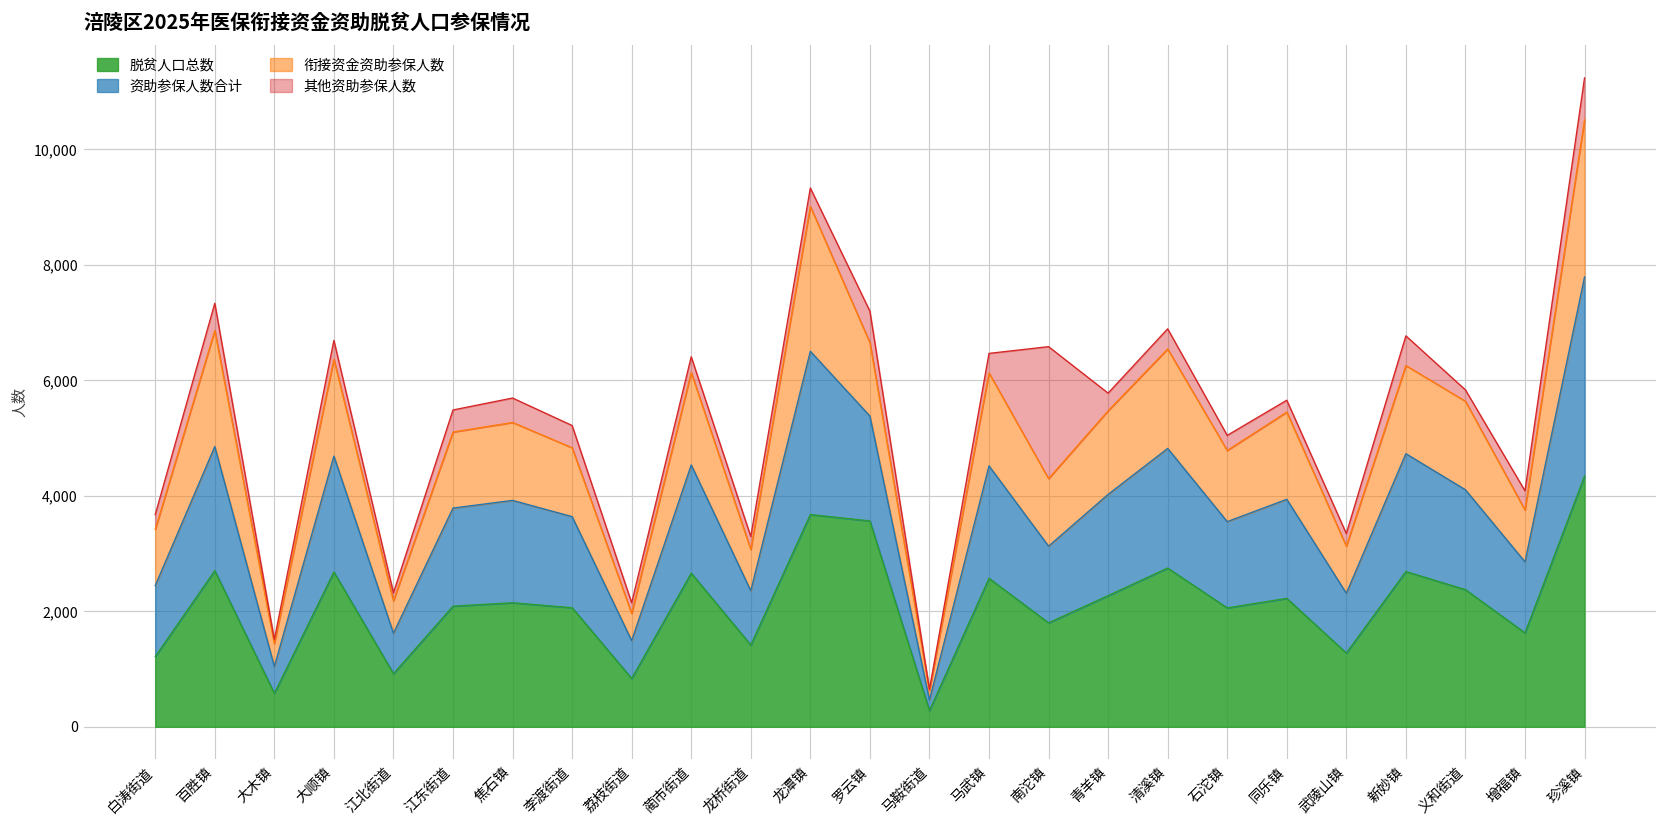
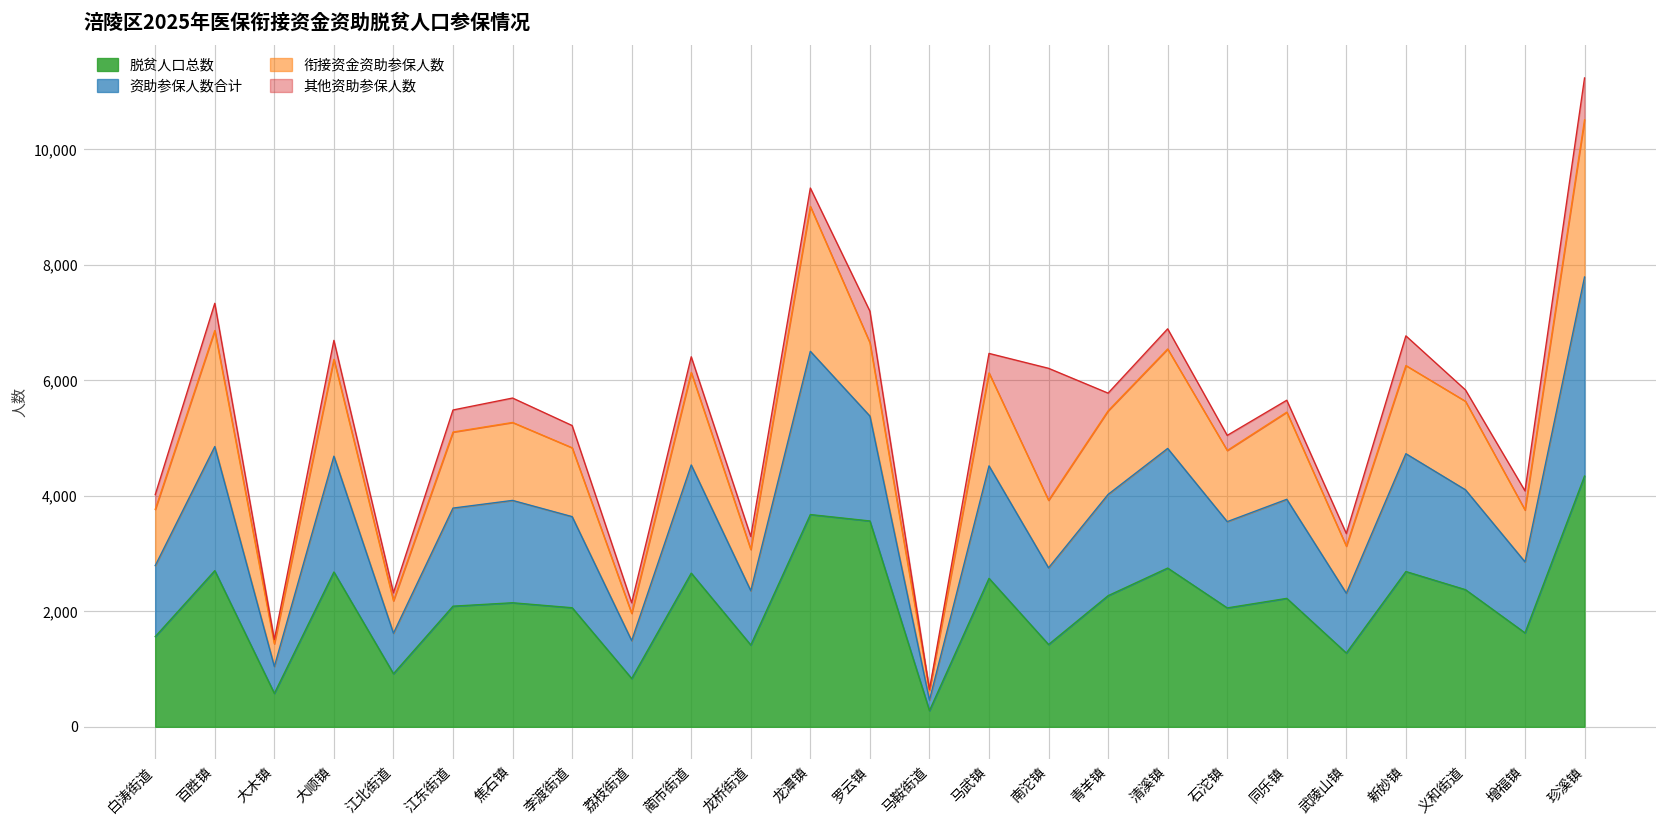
脱贫人口总数, 白涛街道: 1,200 -> 1,600
脱贫人口总数, 南沱镇: 1,800 -> 1,400
